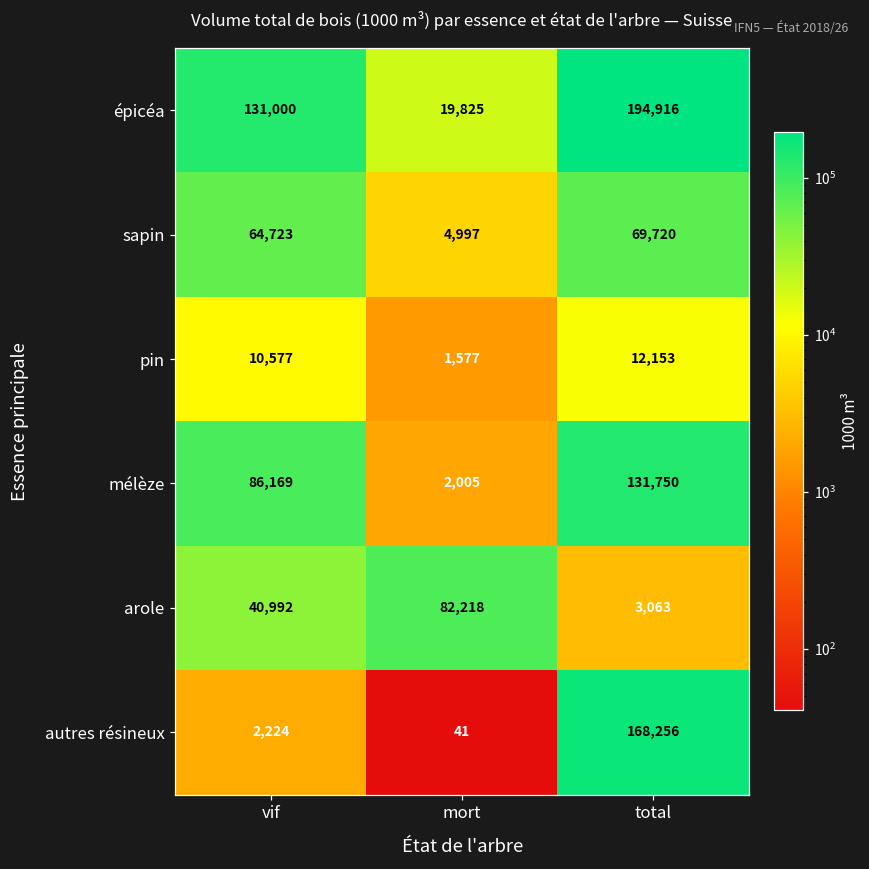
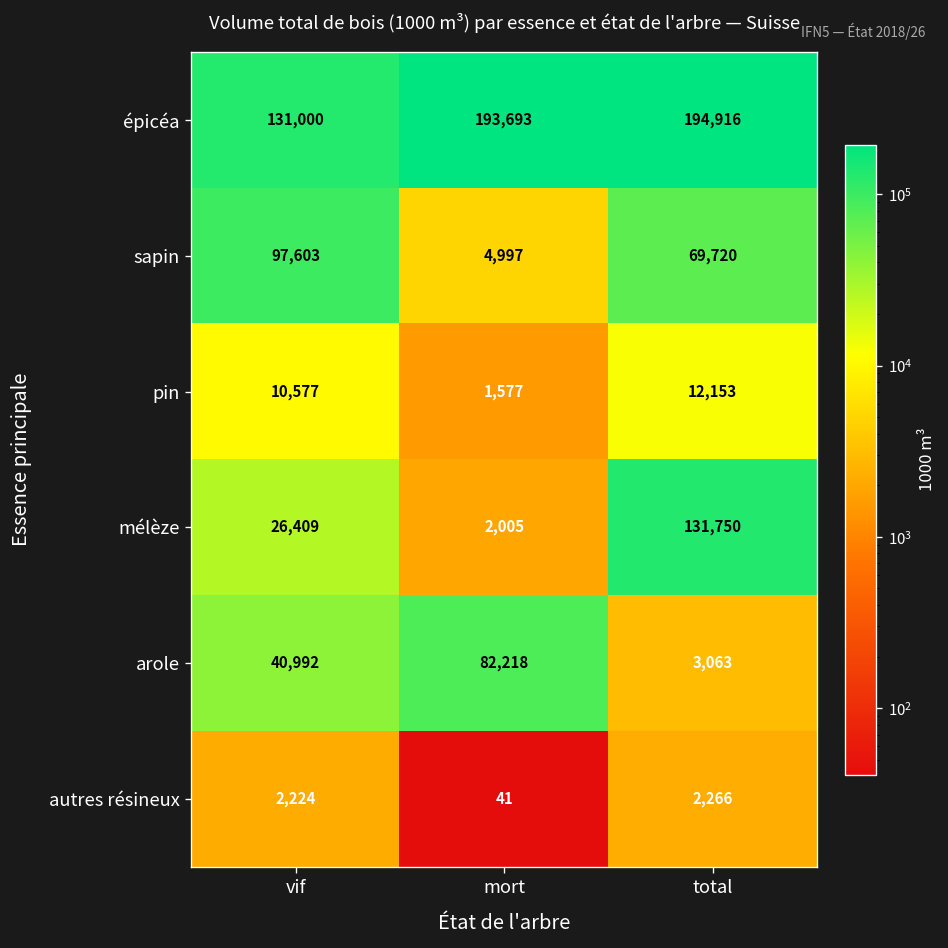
épicéa, mort: 19,825 -> 193,693
sapin, vif: 64,723 -> 97,603
mélèze, vif: 86,169 -> 26,409
autres résineux, total: 168,256 -> 2,266
